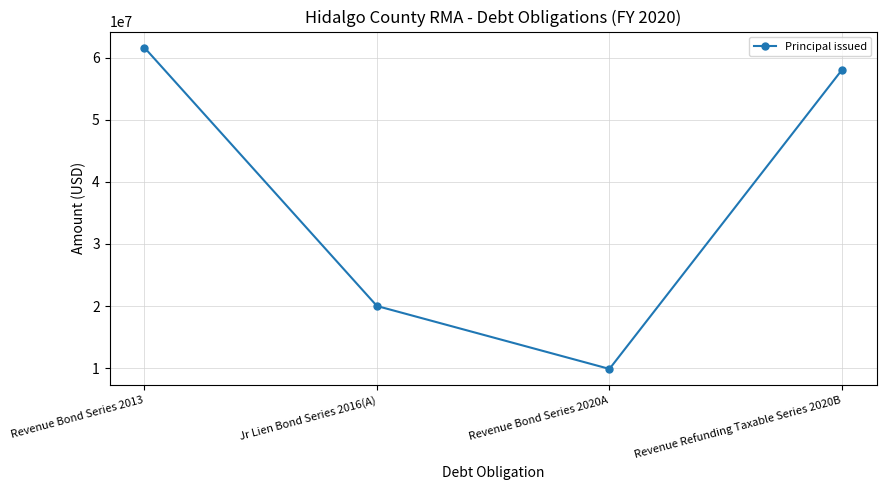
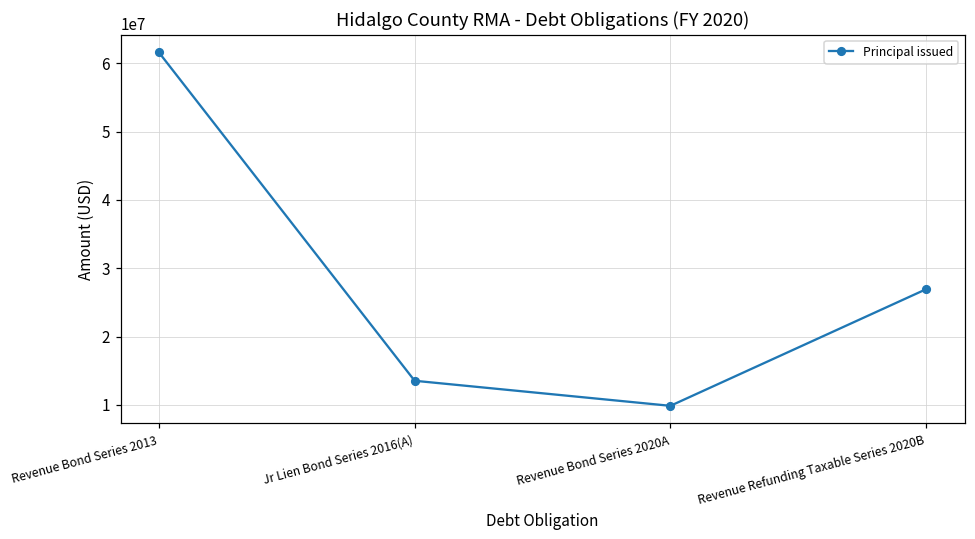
Jr Lien Bond Series 2016(A): 20000000 -> 14000000
Revenue Refunding Taxable Series 2020B: 58000000 -> 27000000
